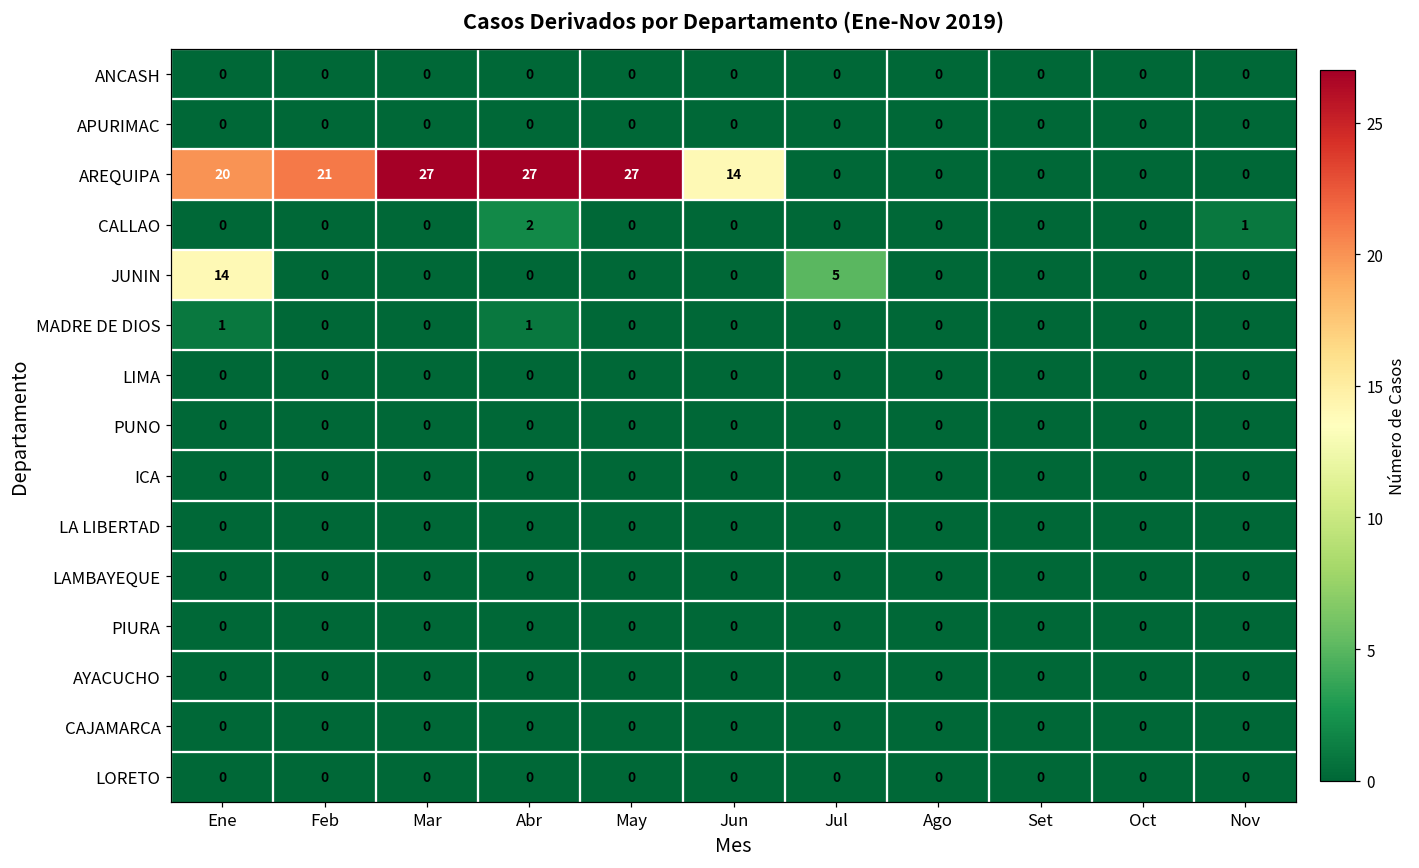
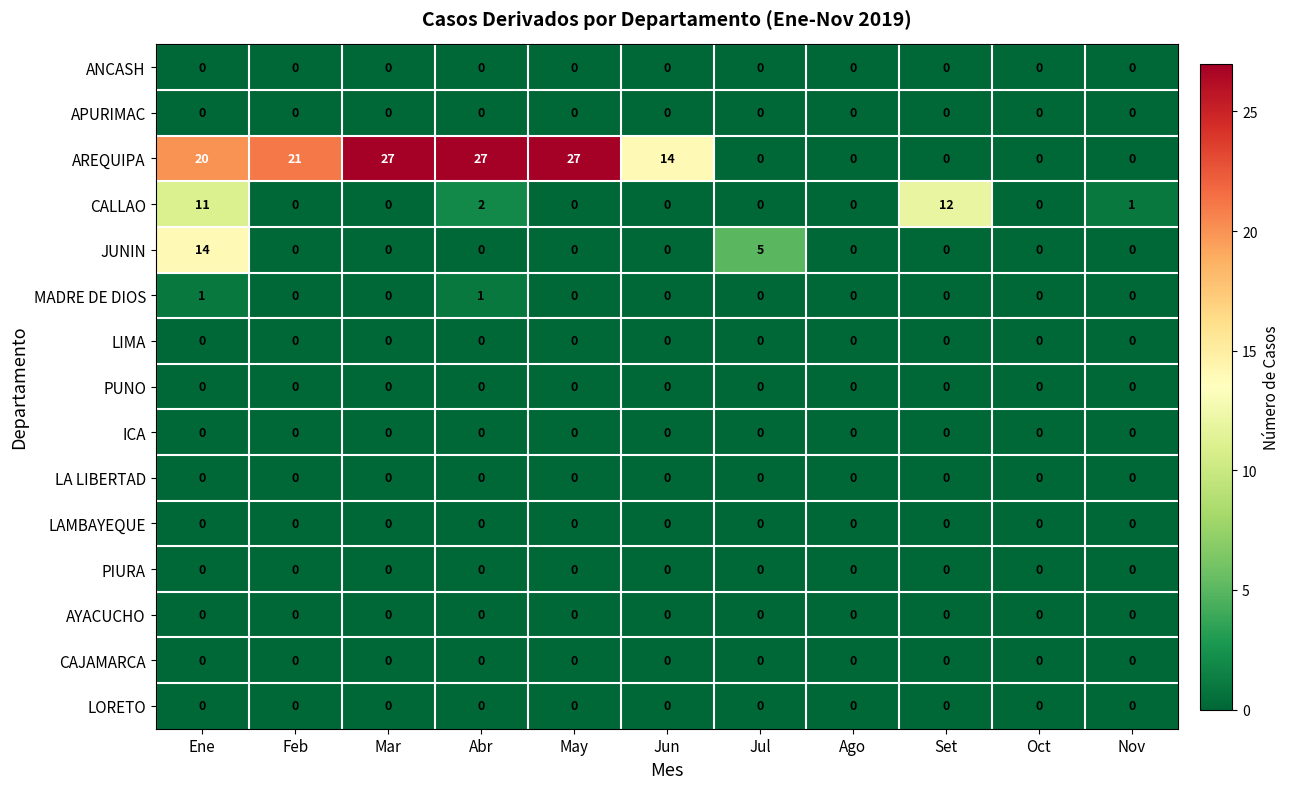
CALLAO, Ene: 0 -> 11
CALLAO, Set: 0 -> 12
